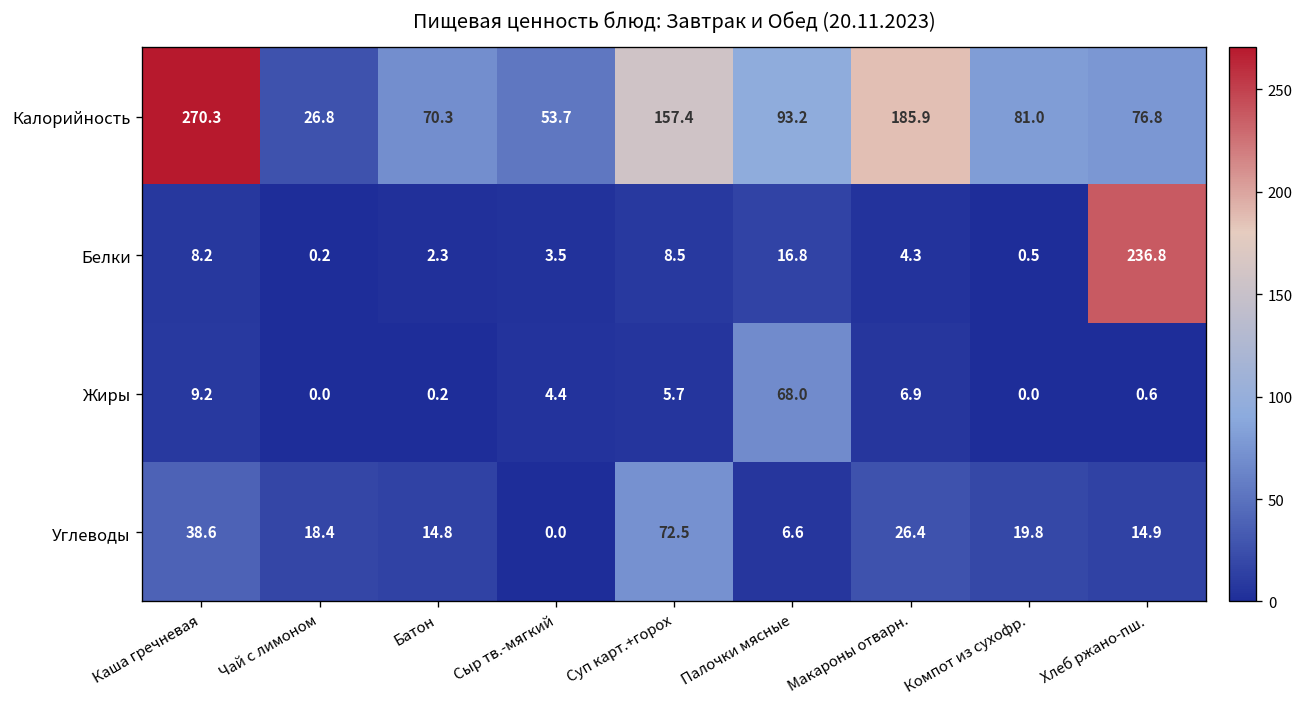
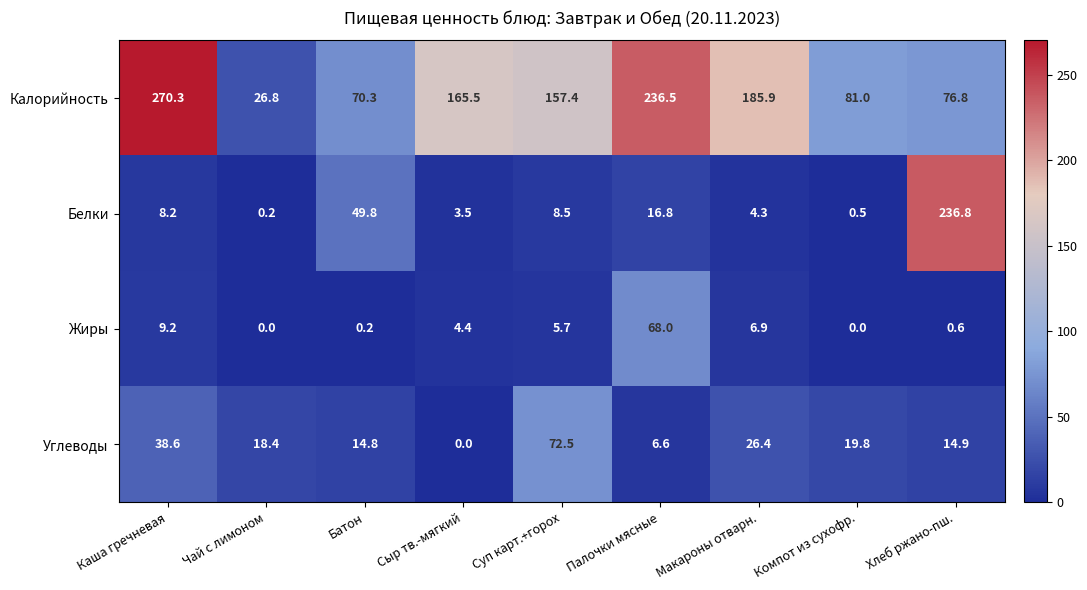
Калорийность, Сыр тв.-мягкий: 53.7 -> 165.5
Калорийность, Палочки мясные: 93.2 -> 236.5
Белки, Батон: 2.3 -> 49.8
